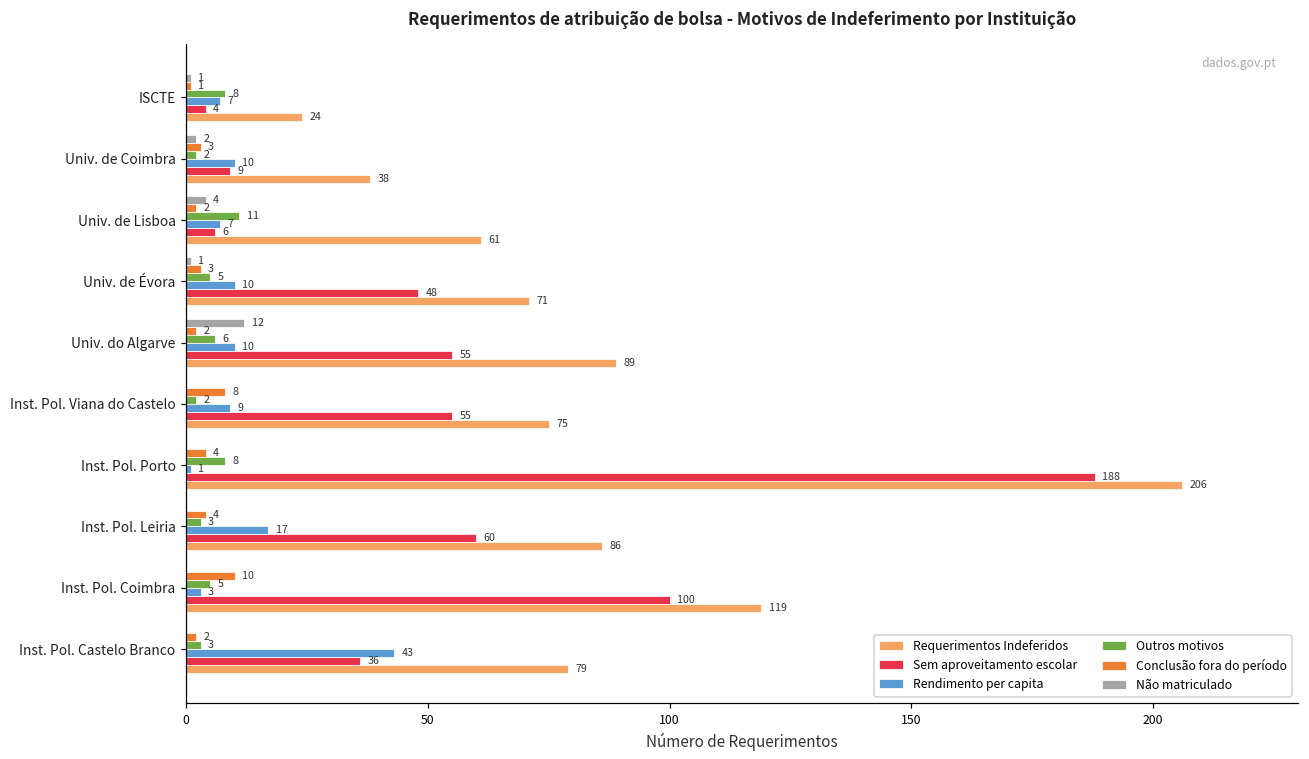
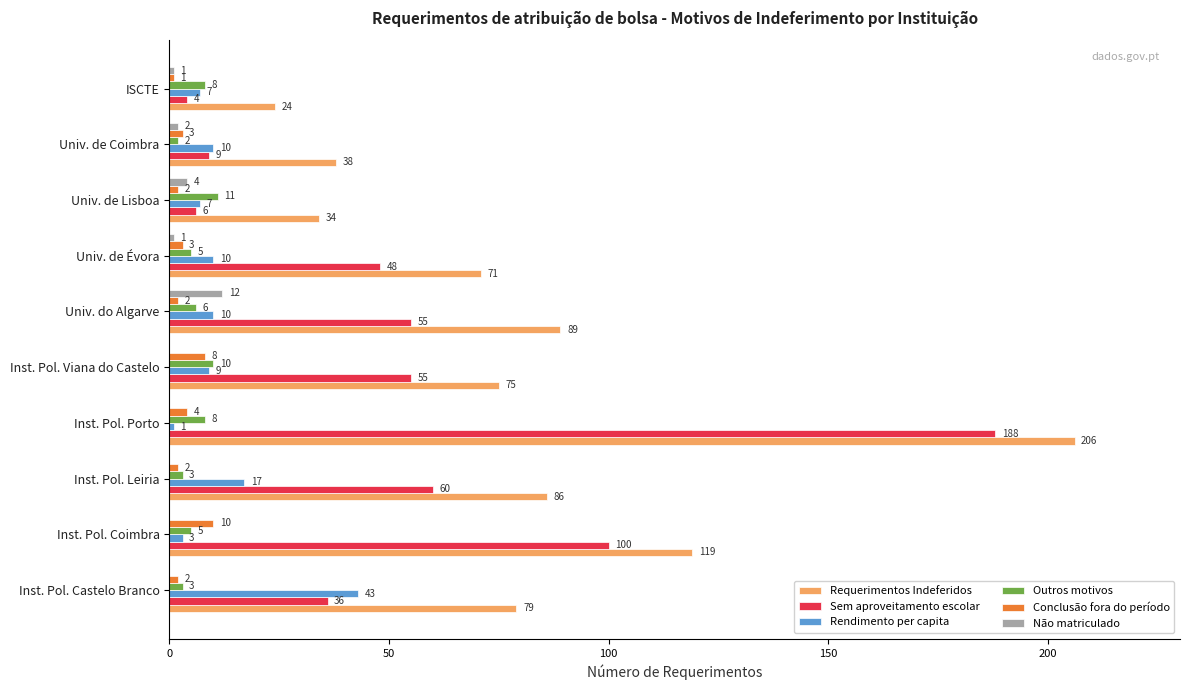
Requerimentos Indeferidos, Univ. de Lisboa: 61 -> 34
Outros motivos, Inst. Pol. Viana do Castelo: 2 -> 10
Conclusão fora do período, Inst. Pol. Leiria: 4 -> 2
